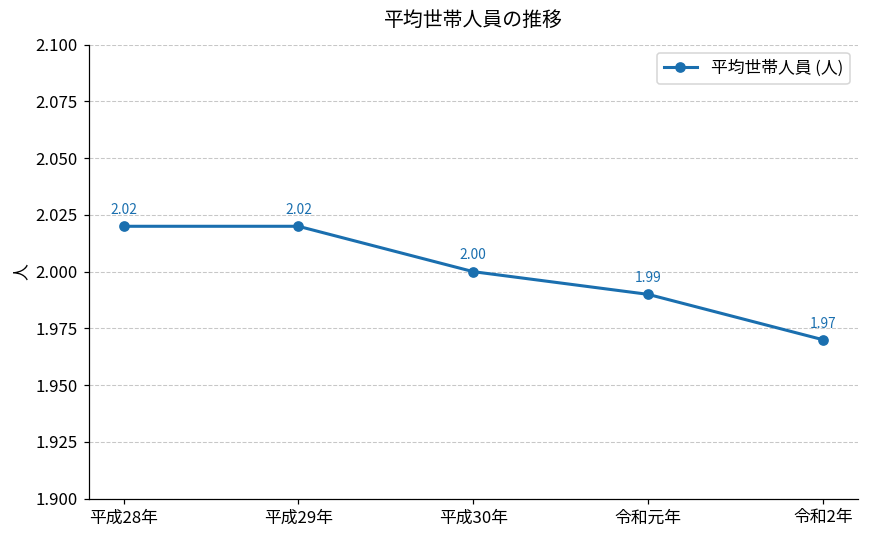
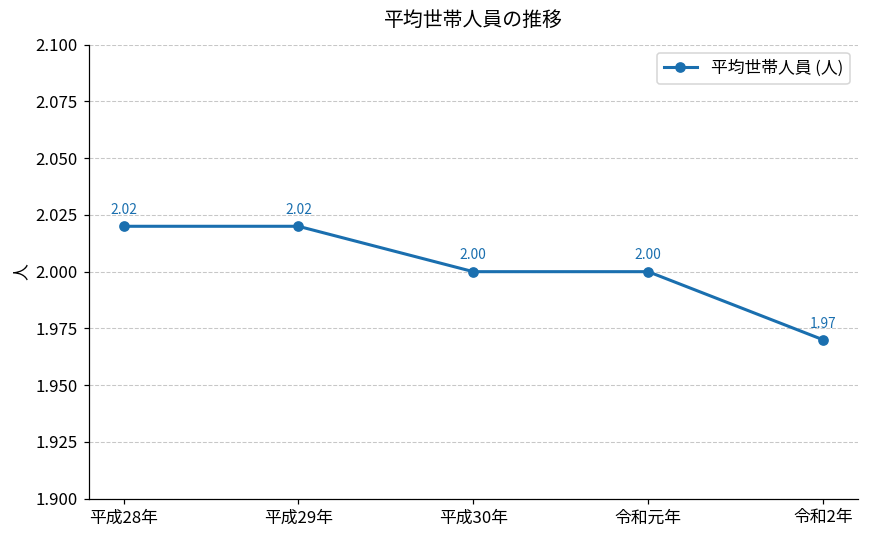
令和元年: 1.99 -> 2.00
